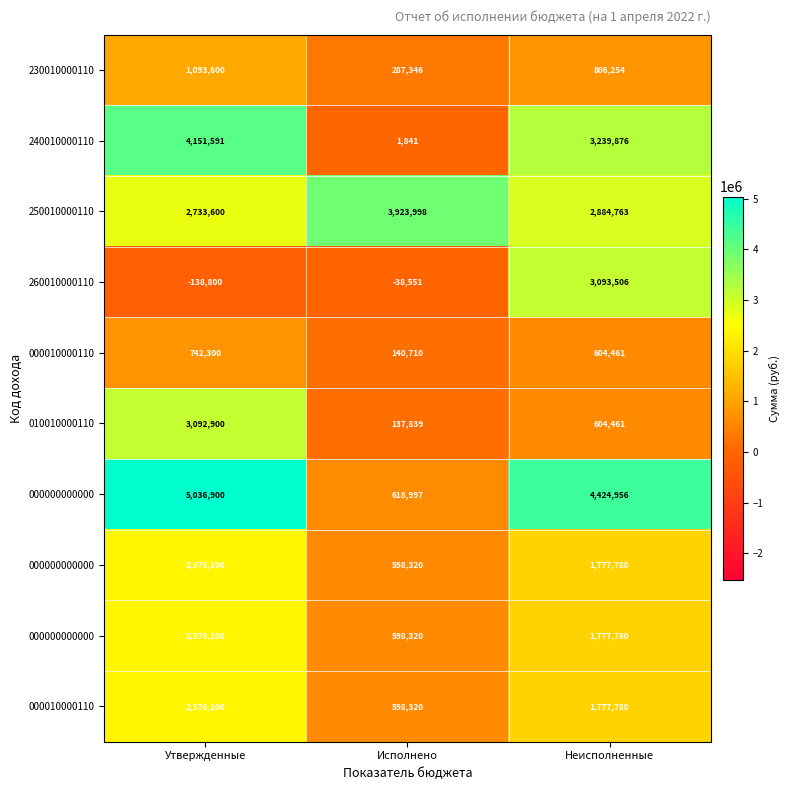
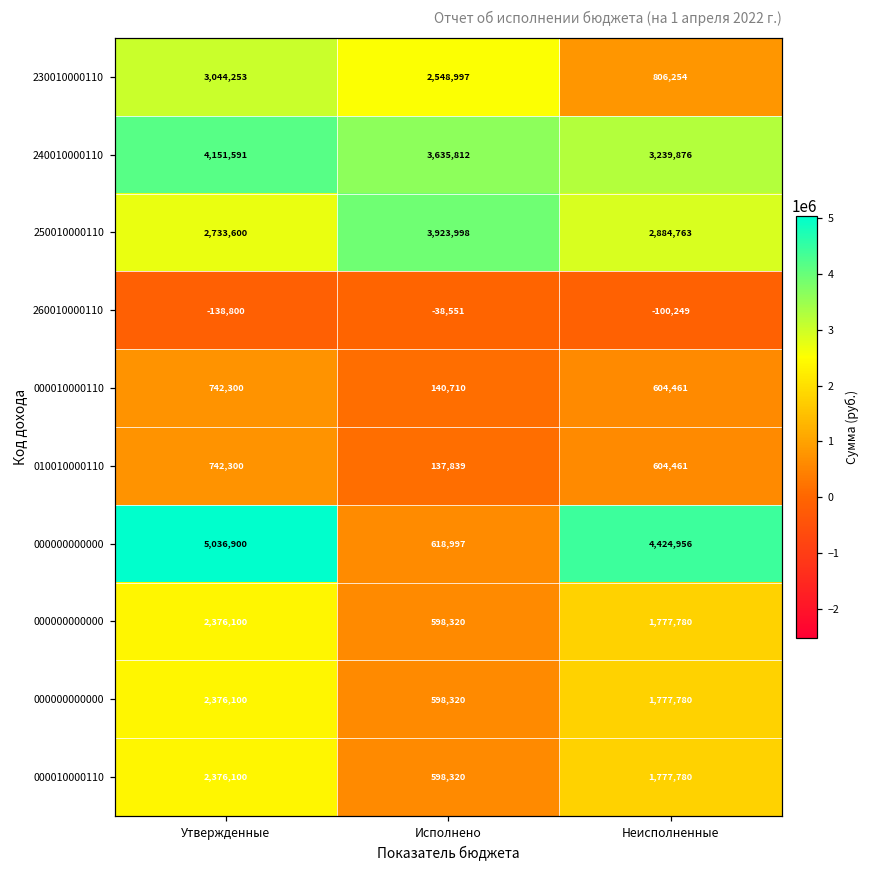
230010000110, Утвержденные: 1,093,600 -> 3,044,253
230010000110, Исполнено: 287,346 -> 2,548,997
240010000110, Исполнено: 1,841 -> 3,635,812
260010000110, Неисполненные: 3,093,506 -> -100,249
010010000110, Утвержденные: 3,092,900 -> 742,300
